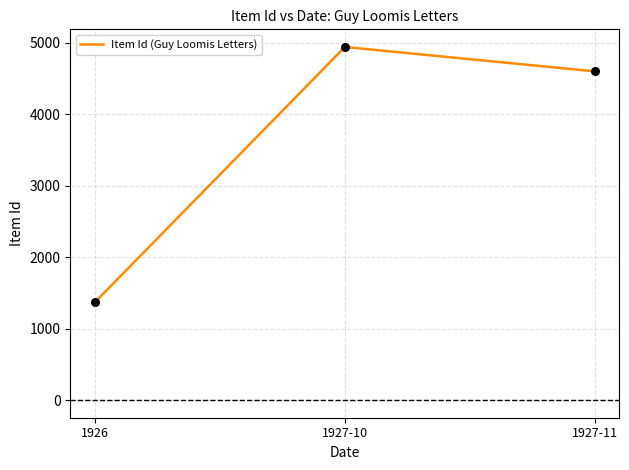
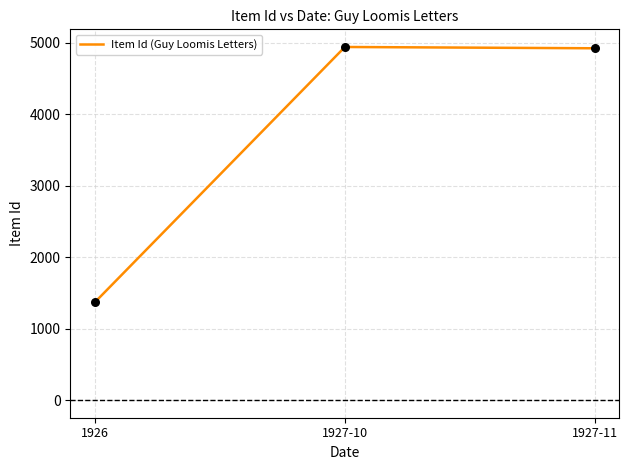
1927-11: 4600 -> 4900
